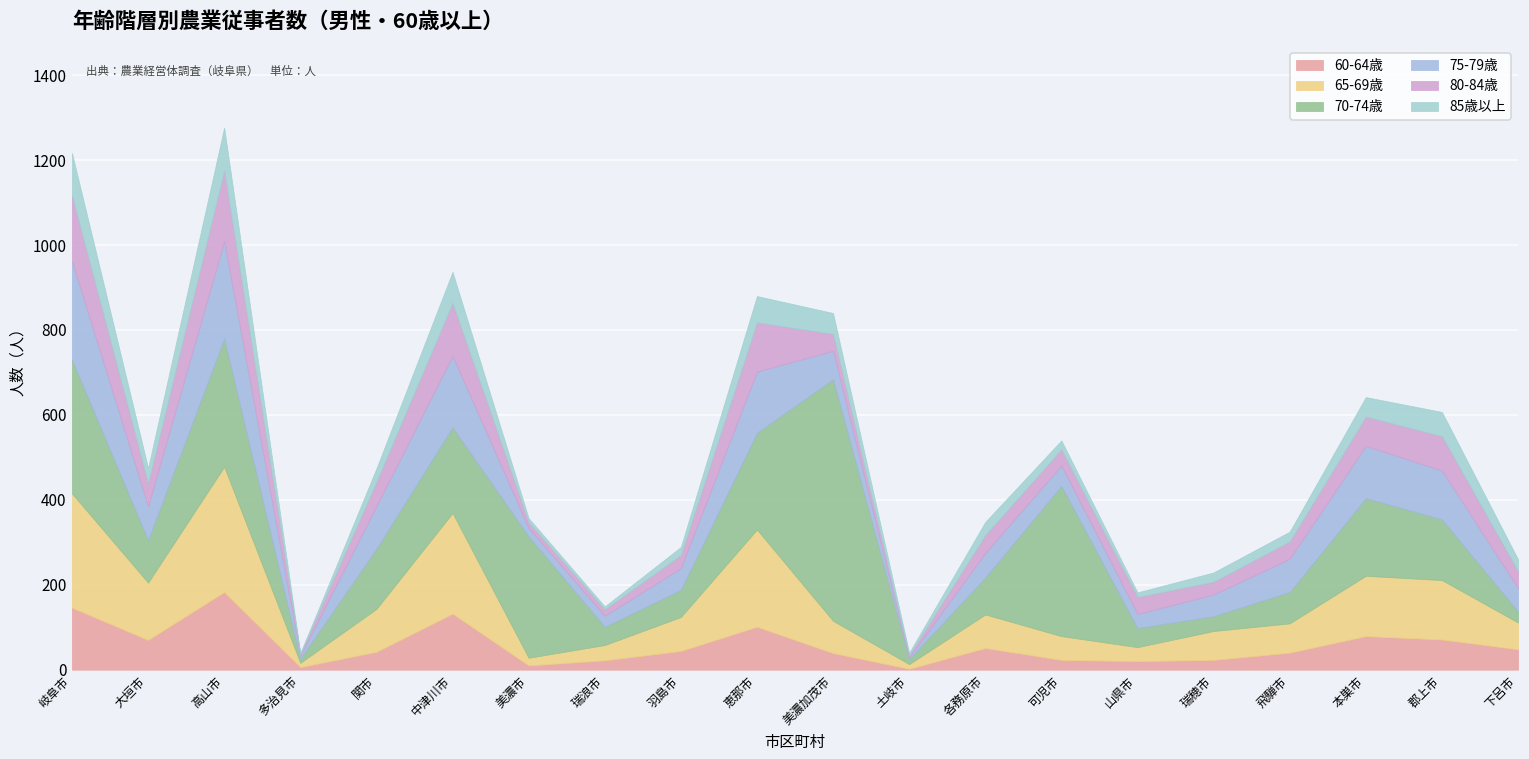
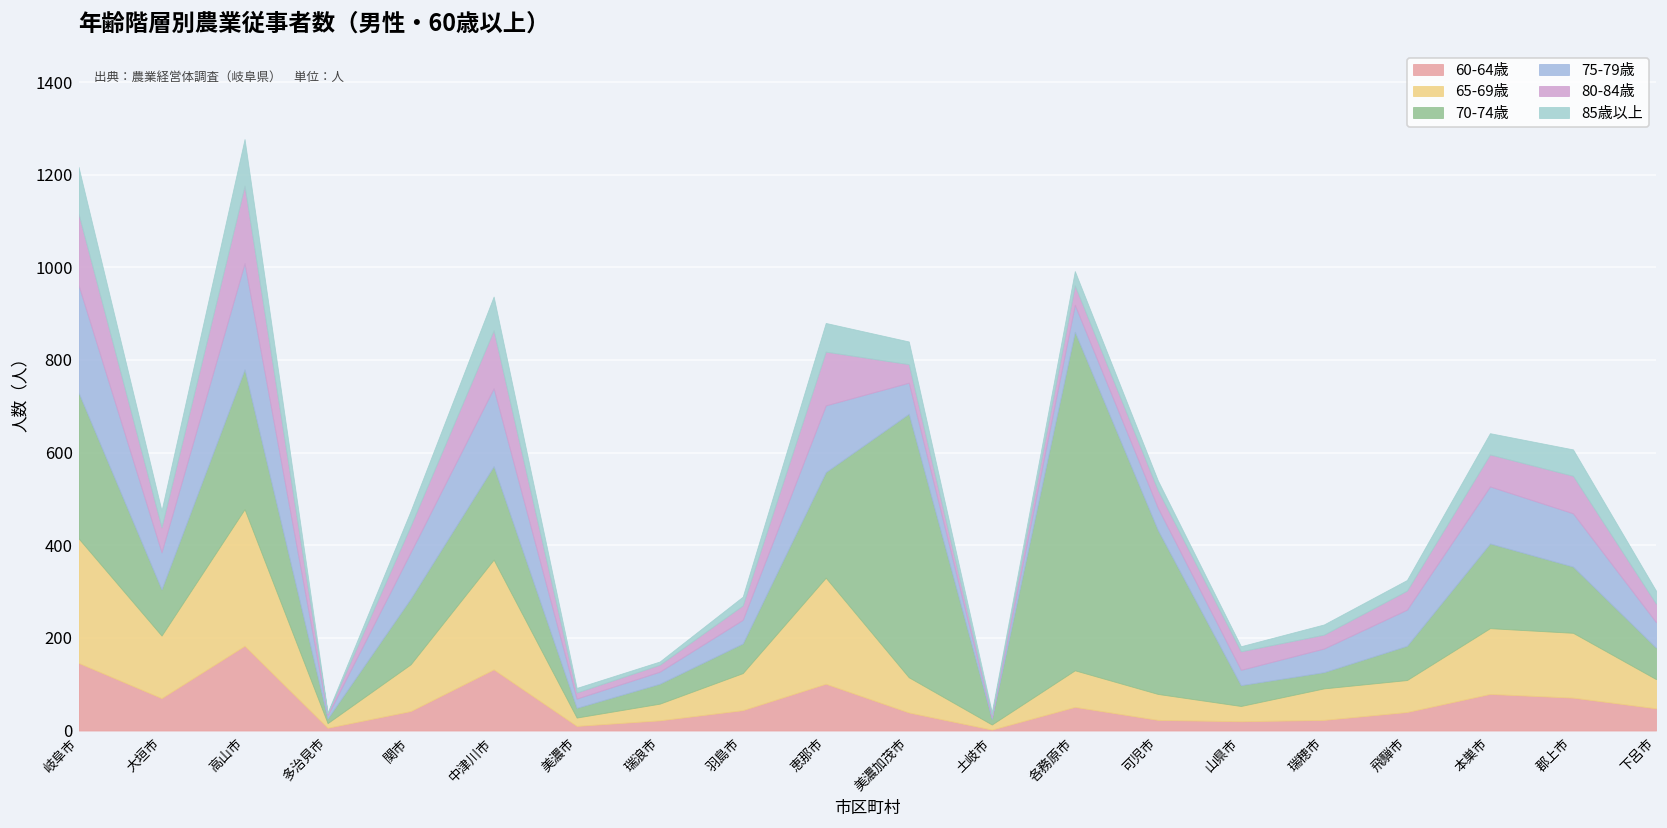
70-74歳, 美濃市: 290 -> 20
70-74歳, 各務原市: 90 -> 730
70-74歳, 下呂市: 30 -> 70
